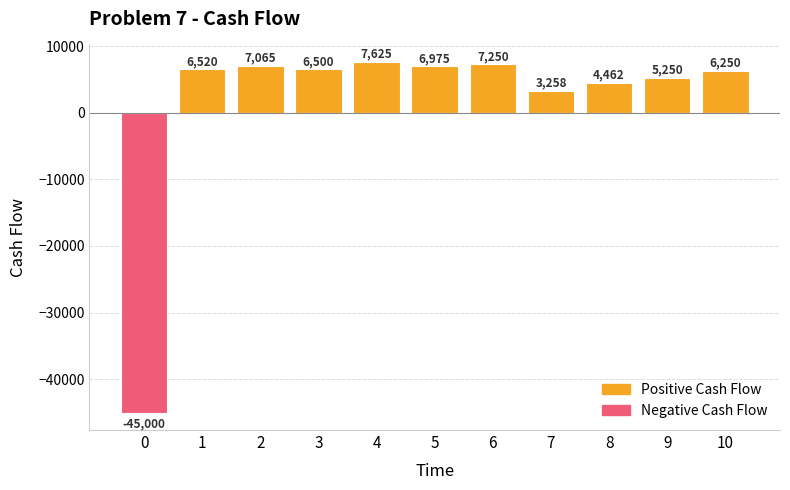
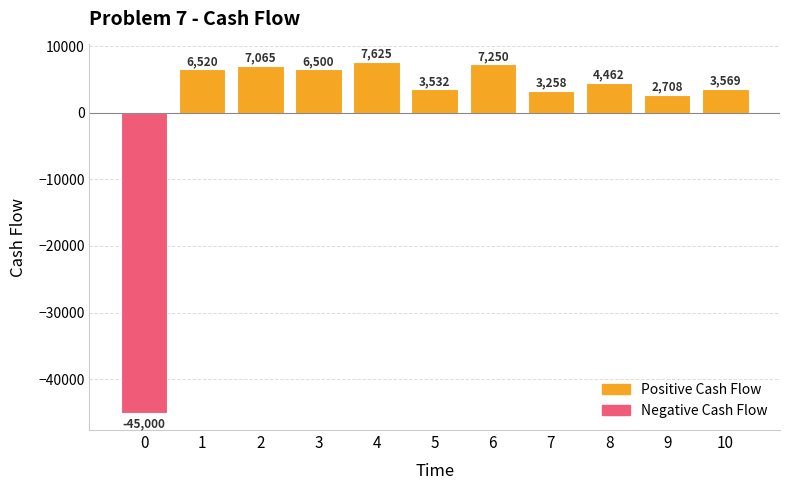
5: 6,975 -> 3,532
9: 5,250 -> 2,708
10: 6,250 -> 3,569
